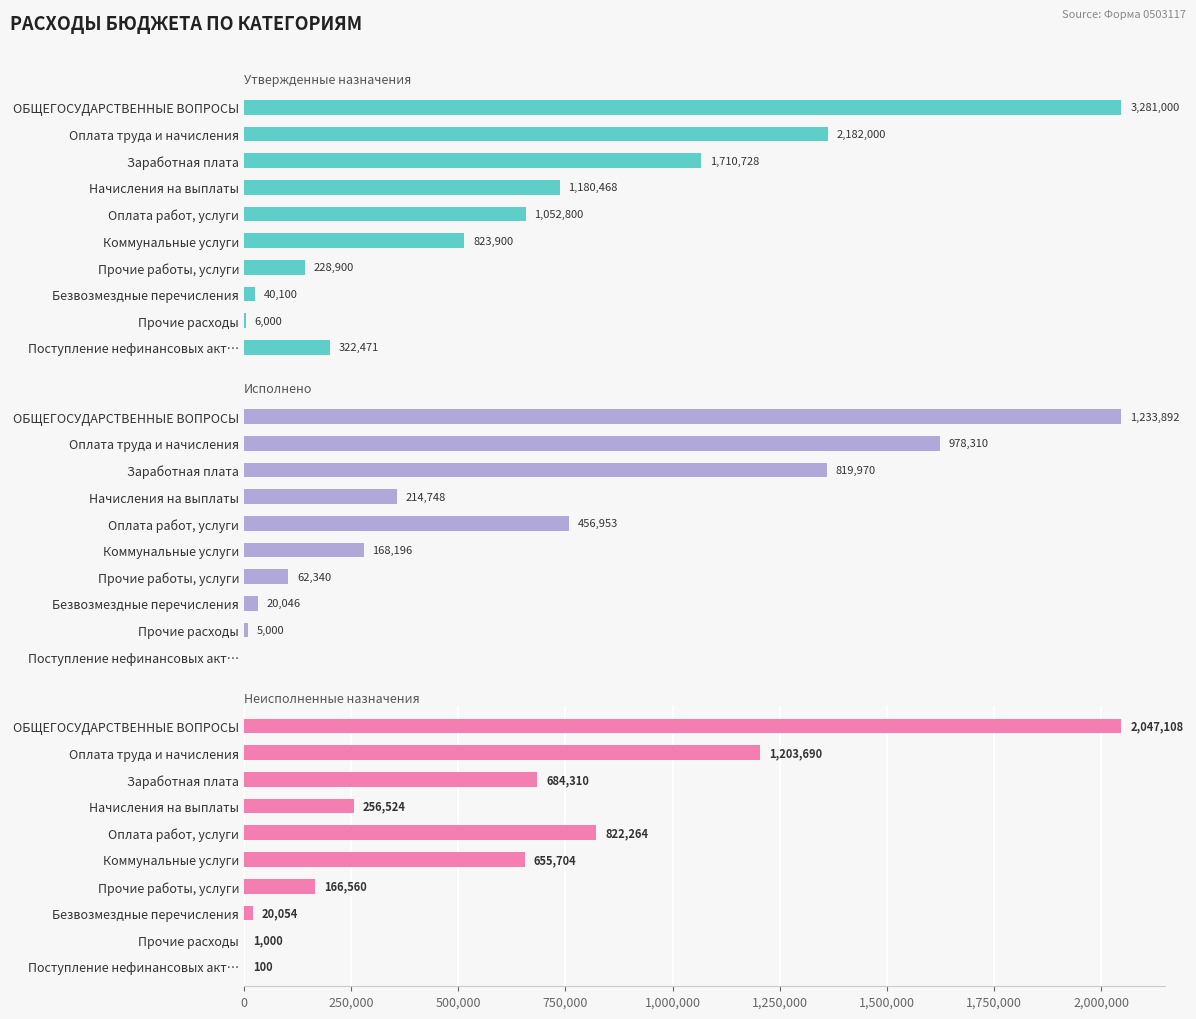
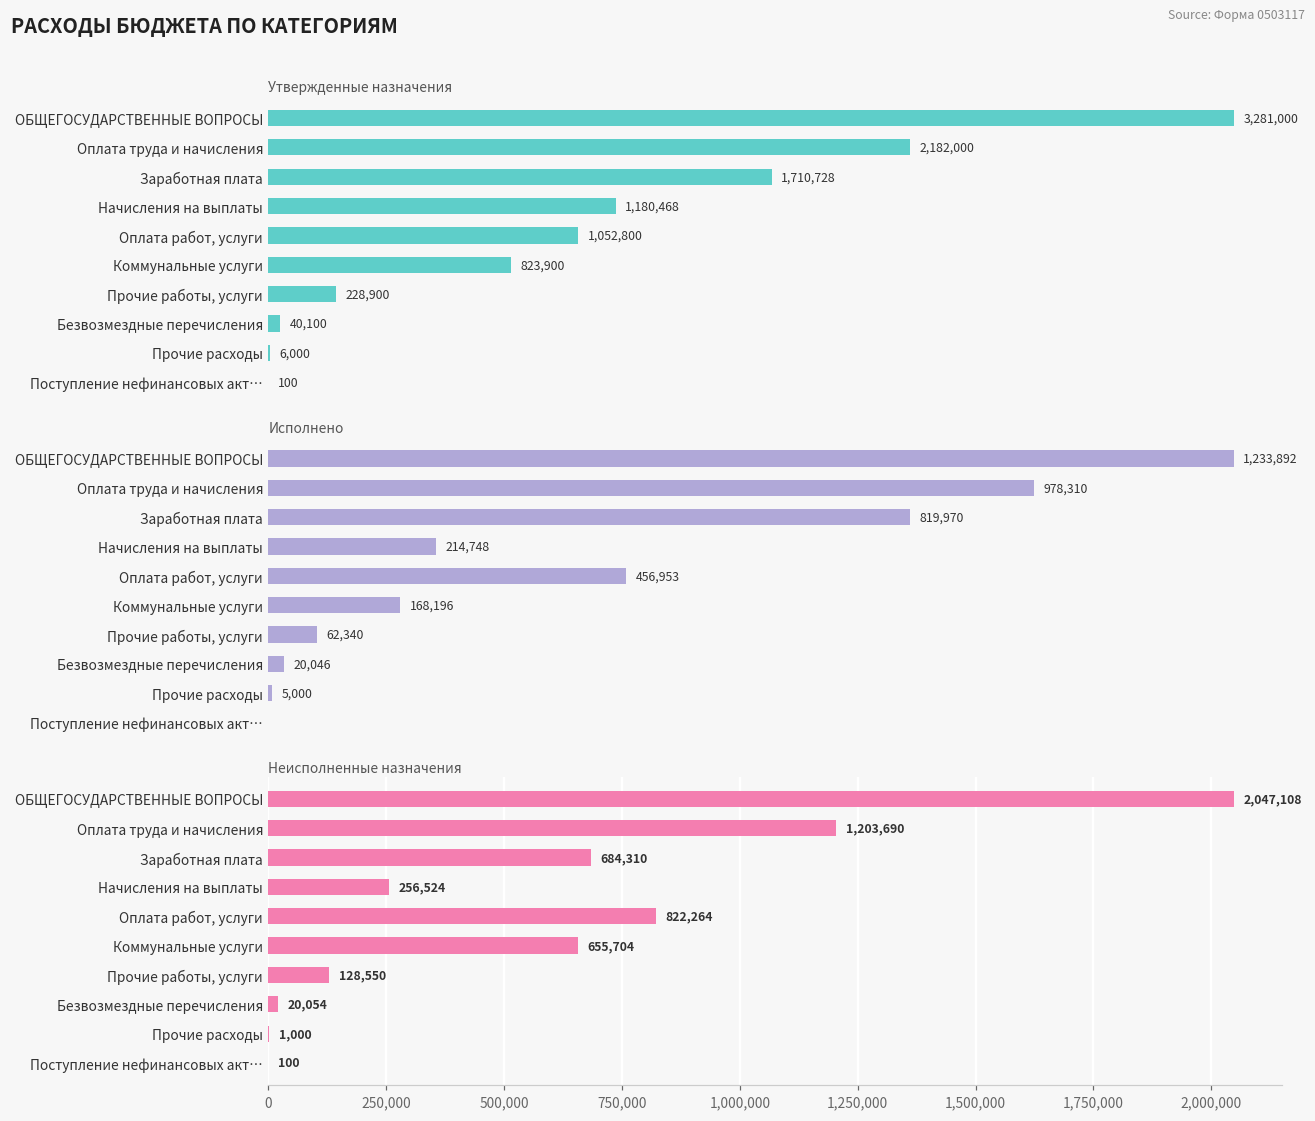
Утвержденные назначения, Поступление нефинансовых акт…: 322,471 -> 100
Неисполненные назначения, Прочие работы, услуги: 166,560 -> 128,550
